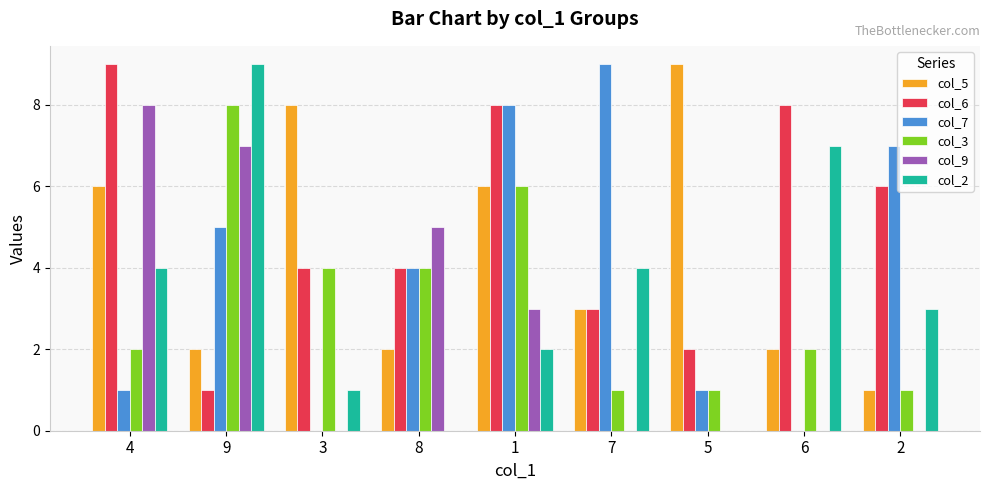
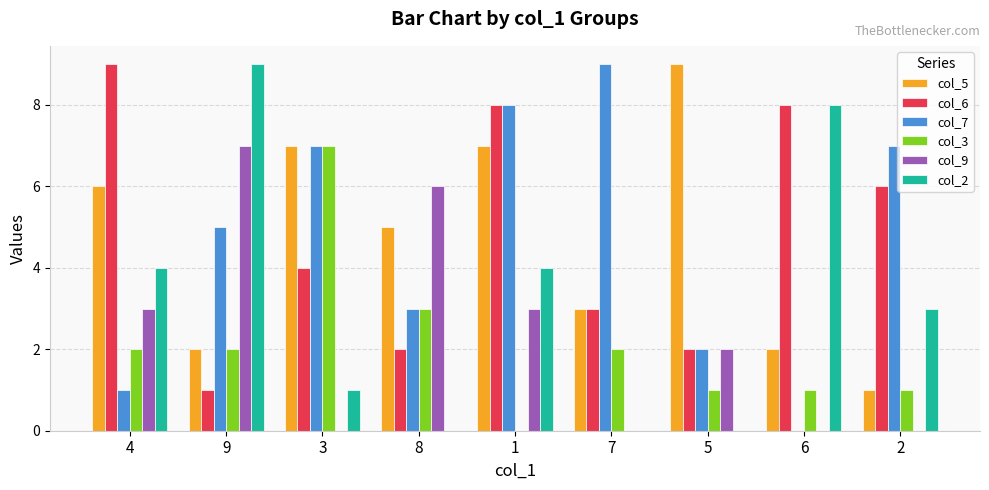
col_9, 4: 8 -> 3
col_3, 9: 8 -> 2
col_5, 3: 8 -> 7
col_7, 3: 0 -> 7
col_3, 3: 4 -> 7
col_5, 8: 2 -> 5
col_6, 8: 4 -> 2
col_7, 8: 4 -> 3
col_3, 8: 4 -> 3
col_9, 8: 5 -> 6
col_5, 1: 6 -> 7
col_3, 1: 6 -> 0
col_2, 1: 2 -> 4
col_3, 7: 1 -> 2
col_2, 7: 4 -> 0
col_7, 5: 1 -> 2
col_9, 5: 0 -> 2
col_3, 6: 2 -> 1
col_2, 6: 7 -> 8
